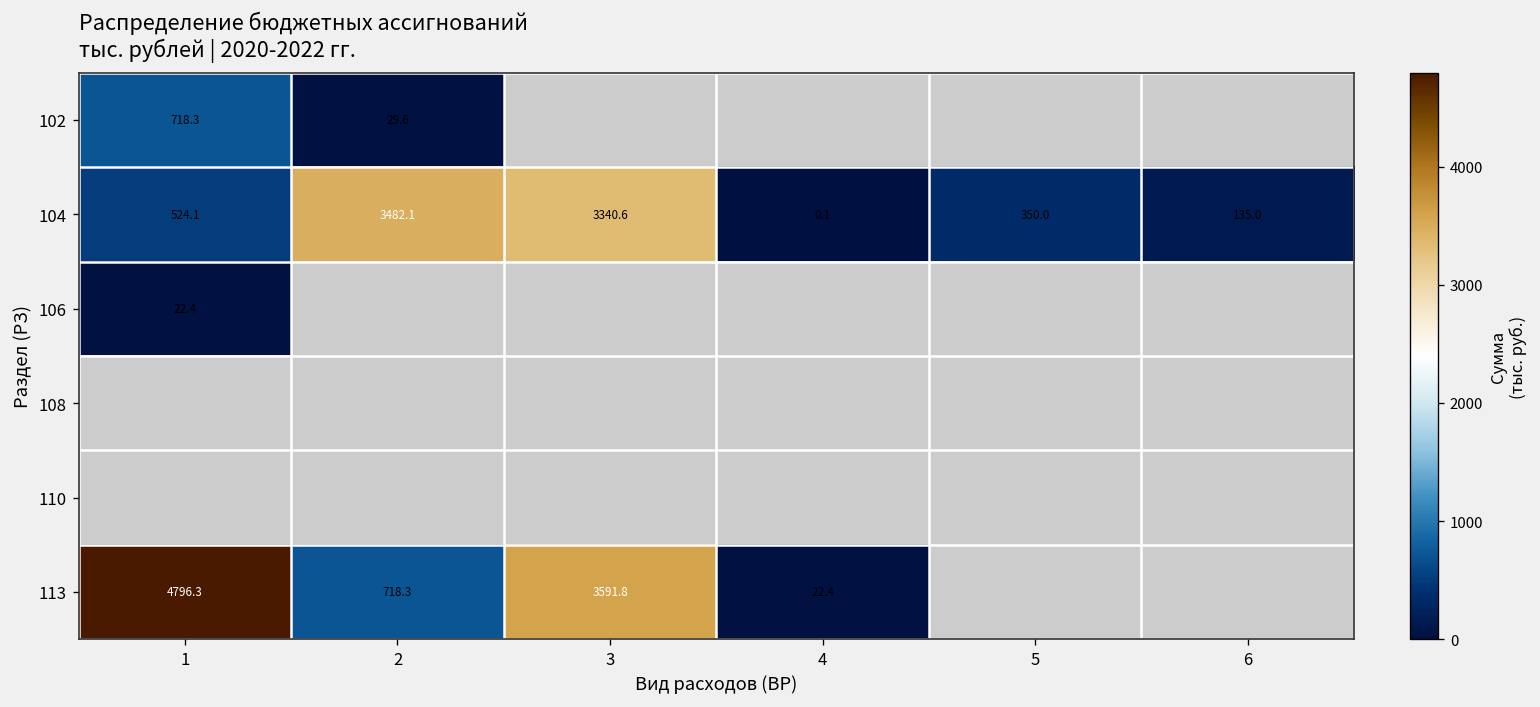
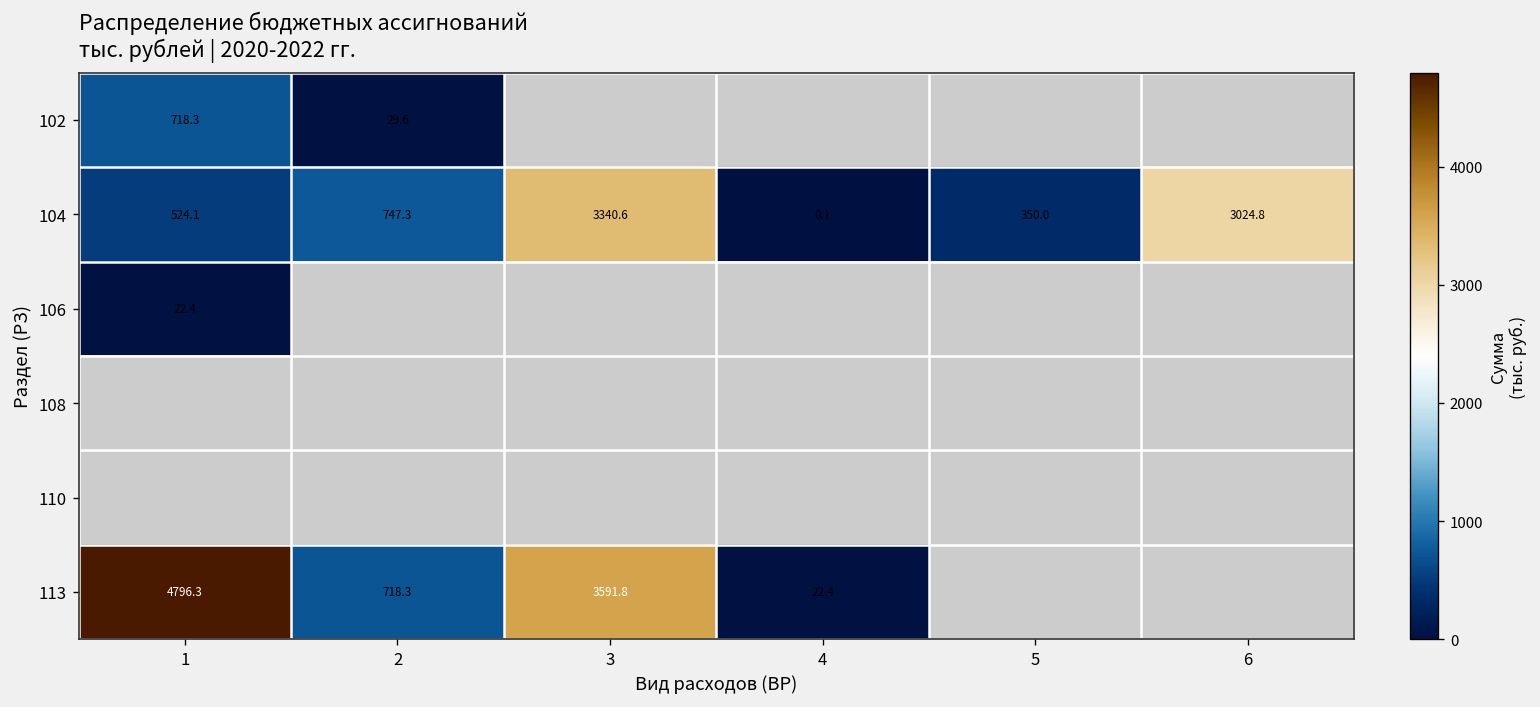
104, 2: 3482.1 -> 747.3
104, 6: 135.0 -> 3024.8
